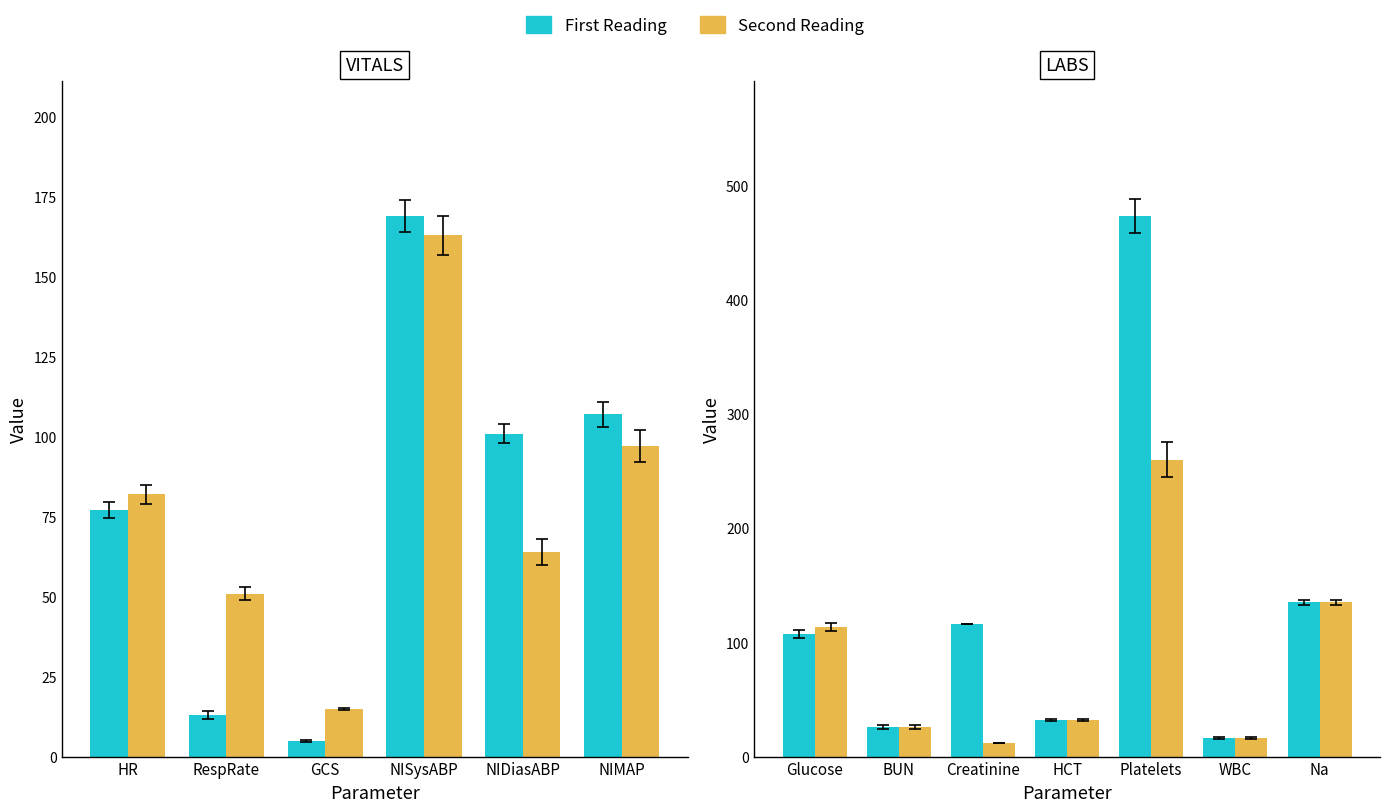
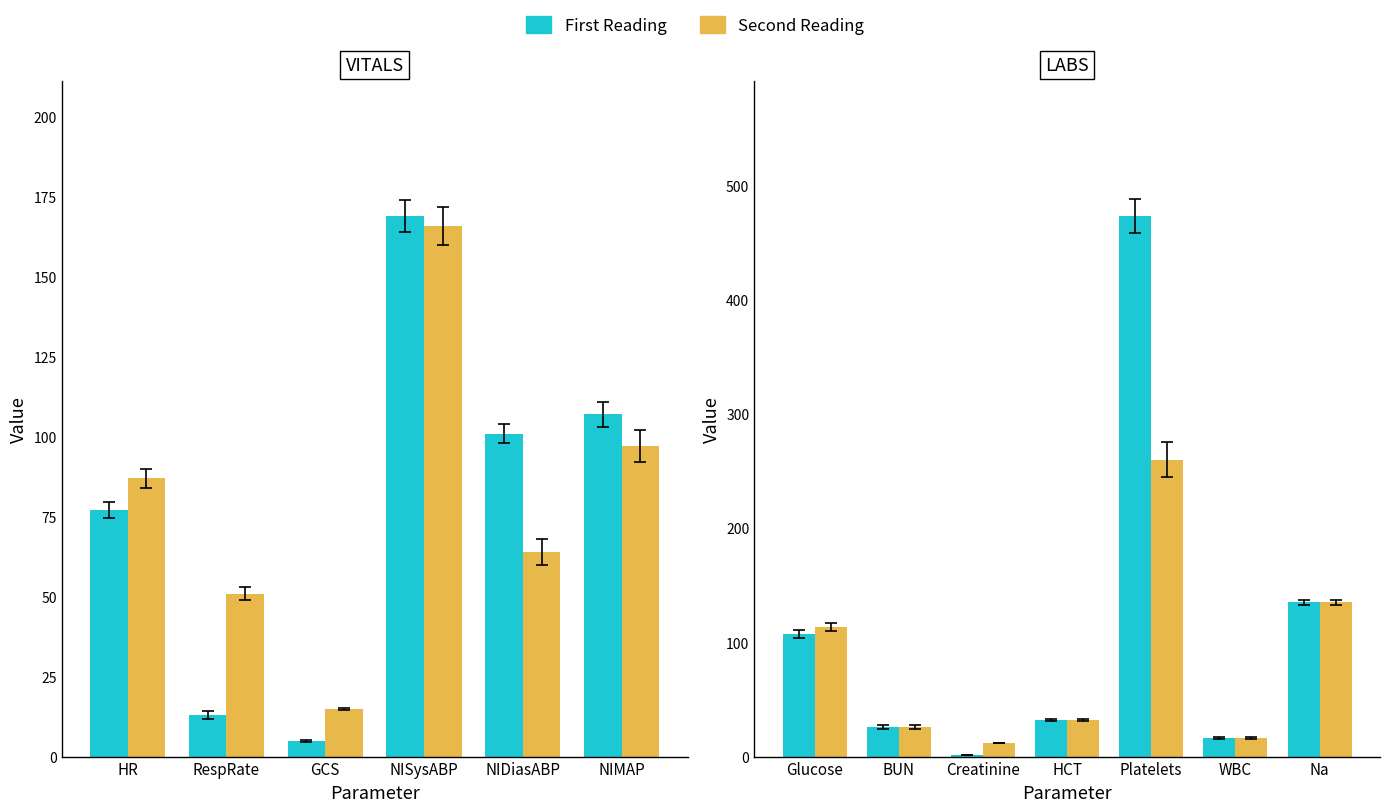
VITALS, Second Reading, HR: 82 -> 87
VITALS, Second Reading, NISysABP: 163 -> 166
LABS, First Reading, Creatinine: 116 -> 1
